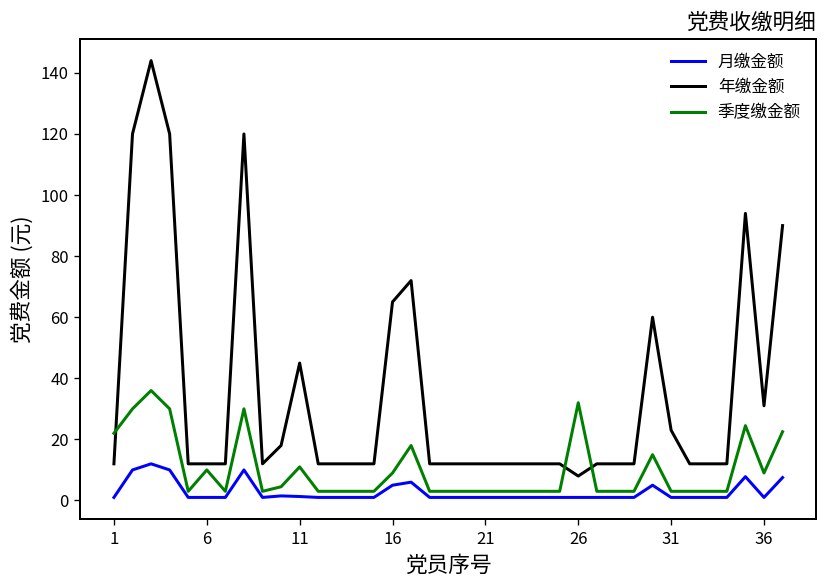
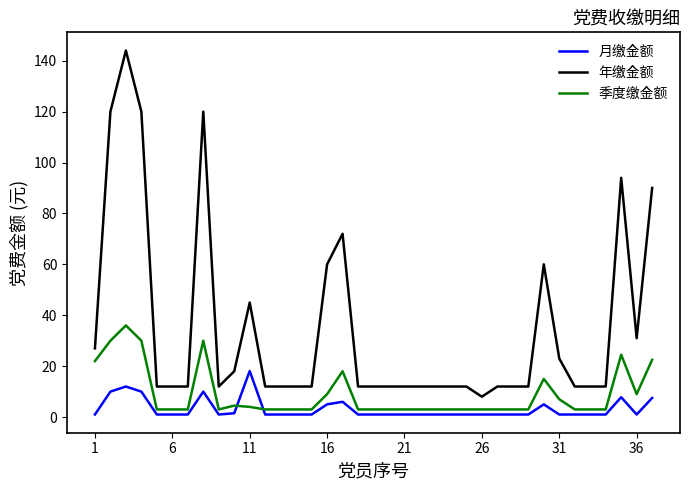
年缴金额, 1: 12 -> 27
季度缴金额, 6: 10 -> 3
月缴金额, 11: 1 -> 18
季度缴金额, 11: 11 -> 4
年缴金额, 16: 65 -> 60
季度缴金额, 26: 32 -> 3
季度缴金额, 31: 3 -> 7
